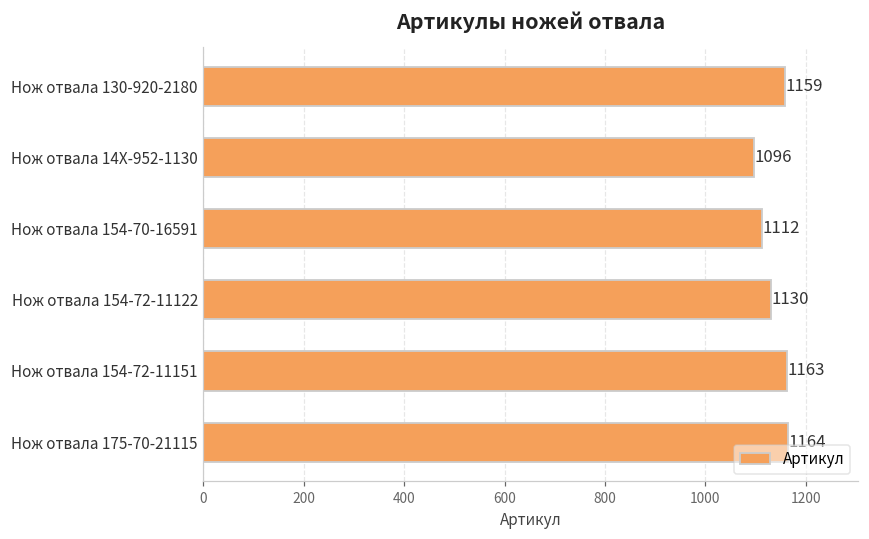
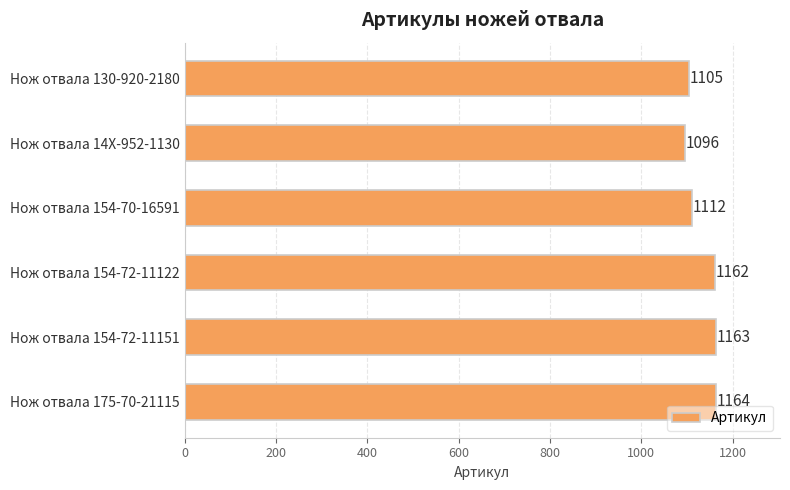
Нож отвала 130-920-2180: 1159 -> 1105
Нож отвала 154-72-11122: 1130 -> 1162
